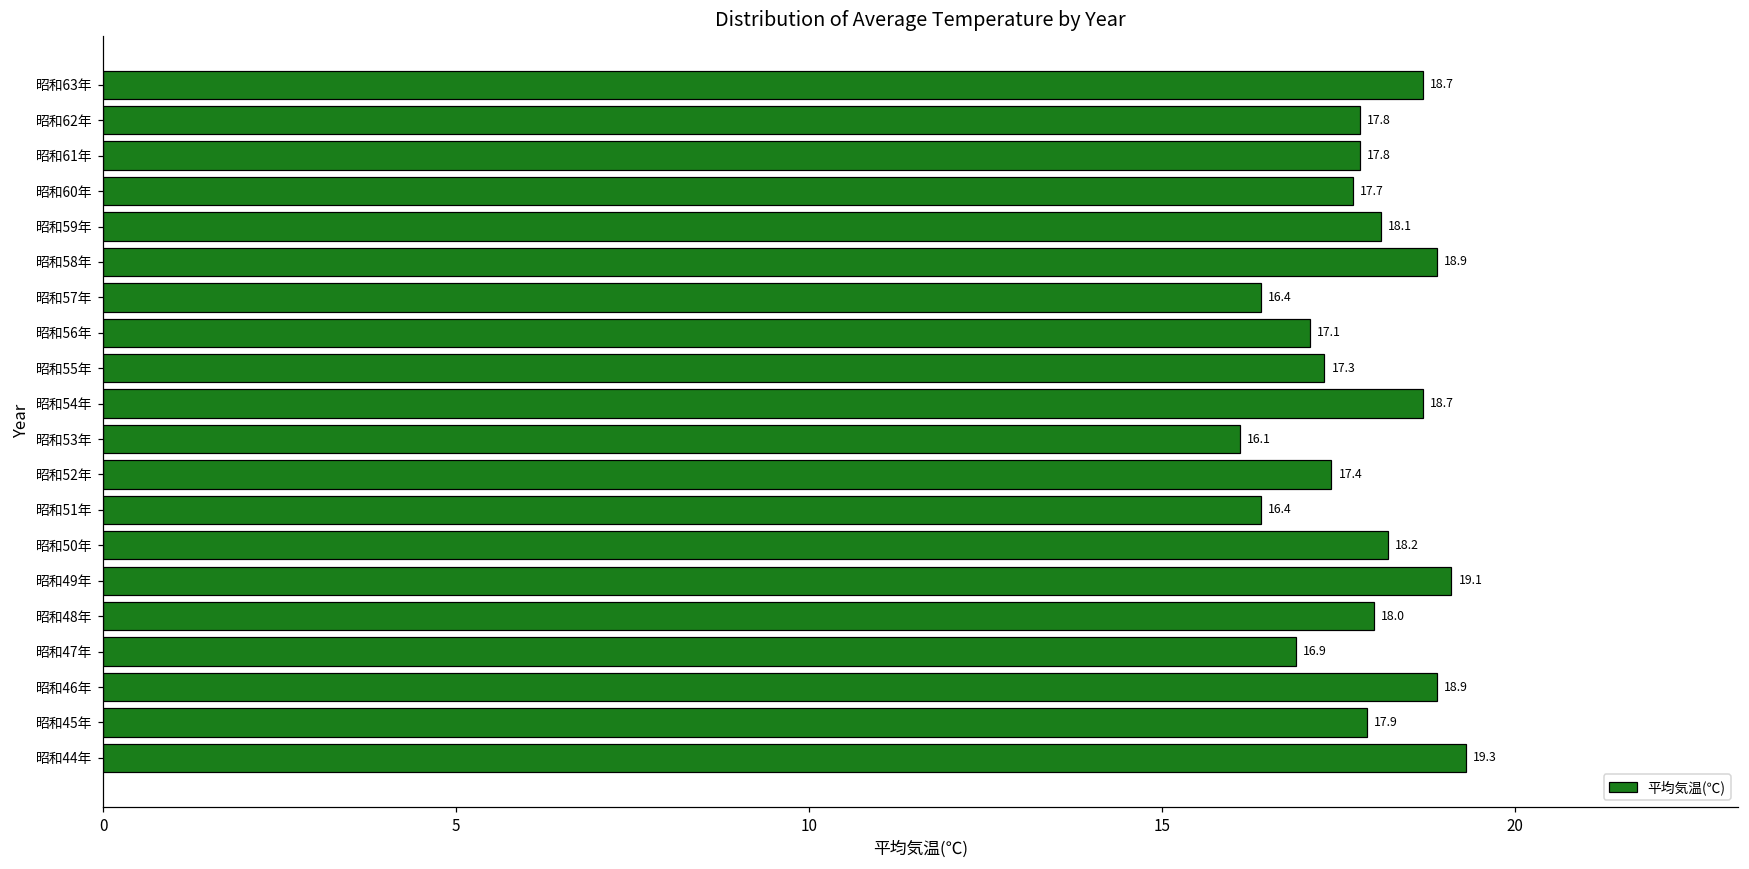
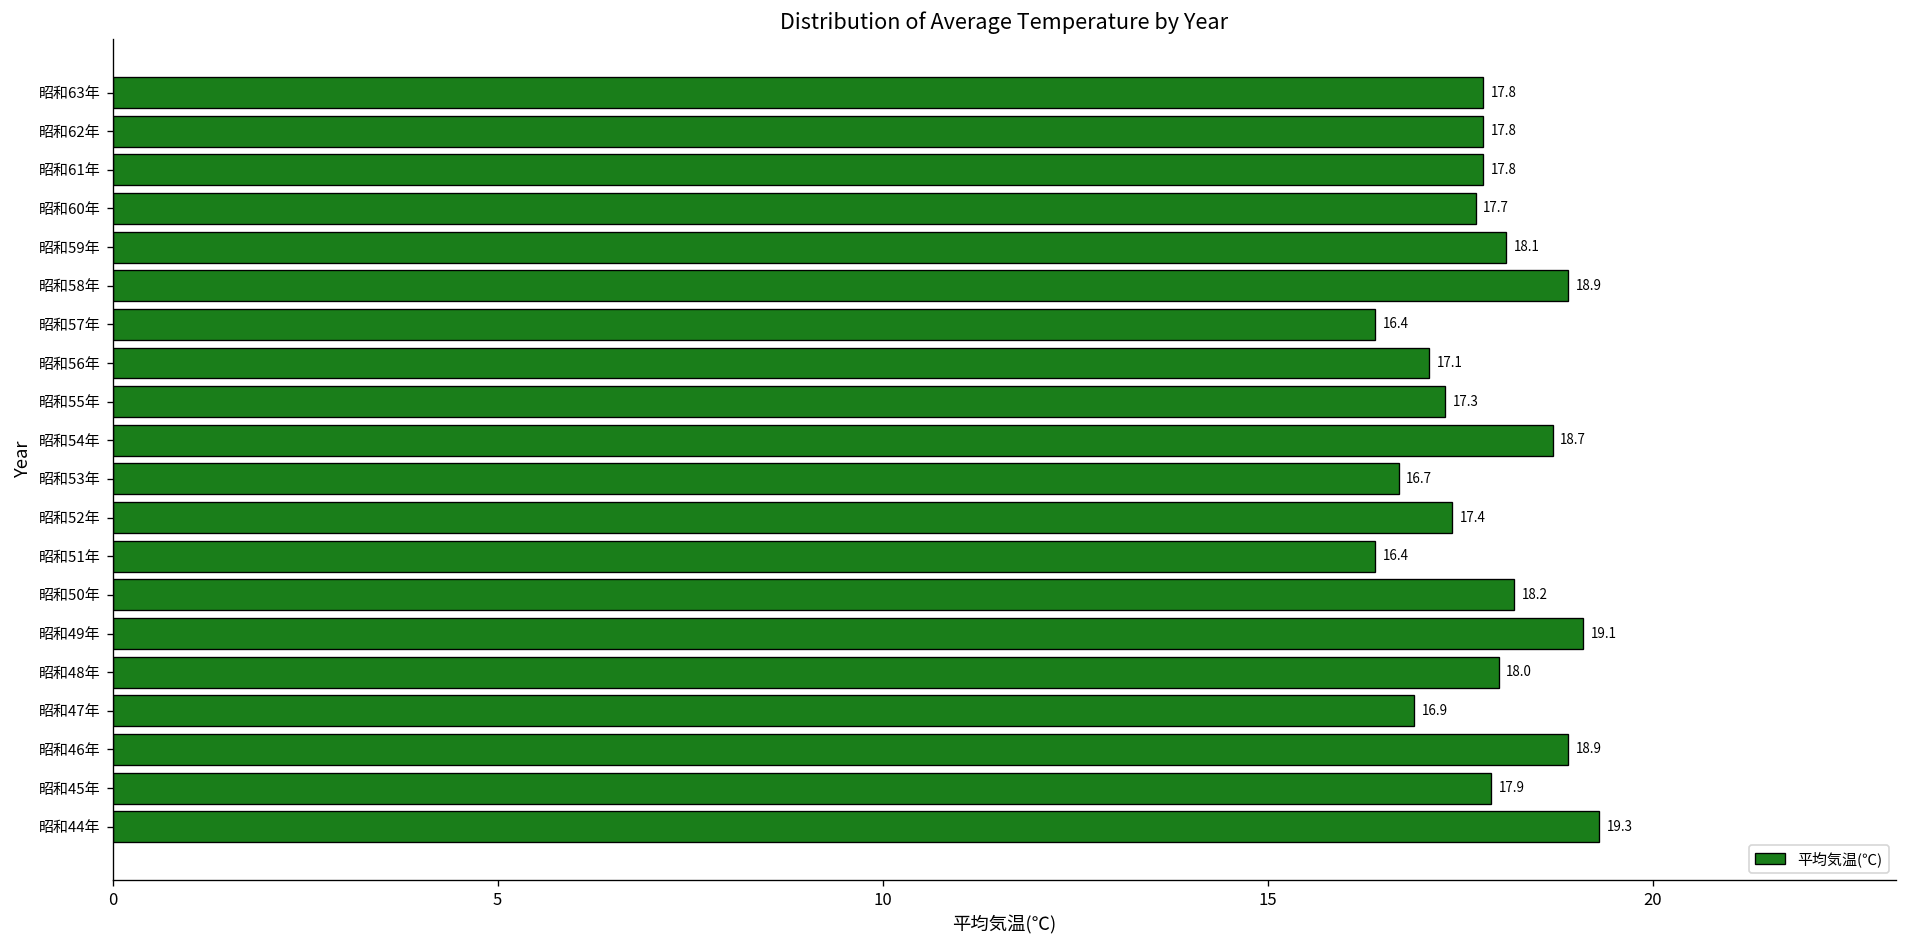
昭和63年: 18.7 -> 17.8
昭和53年: 16.1 -> 16.7
